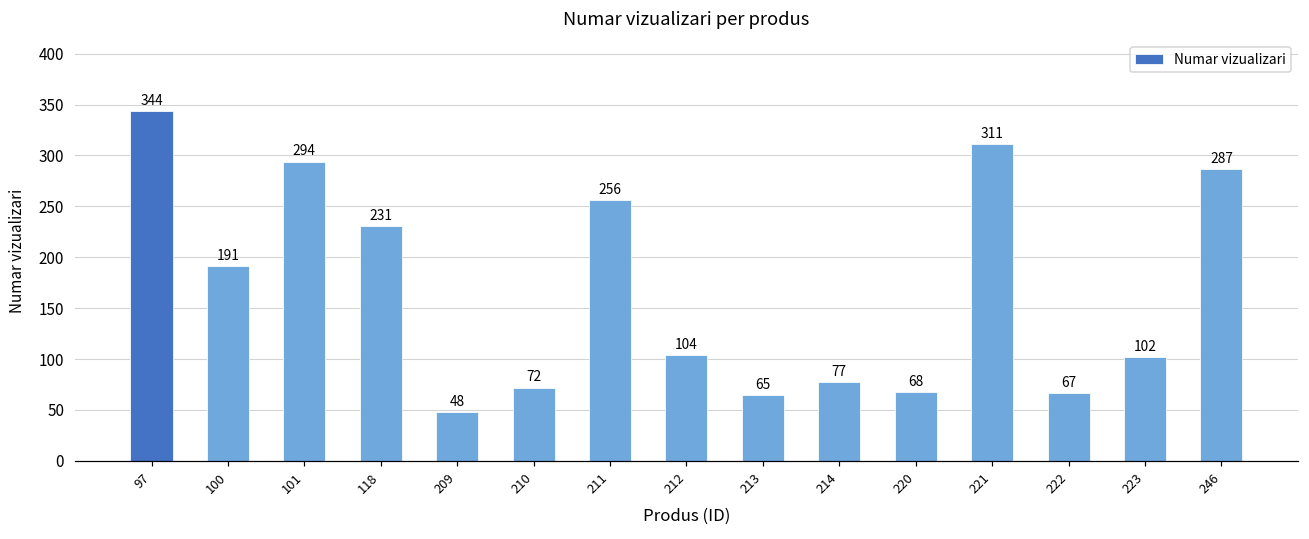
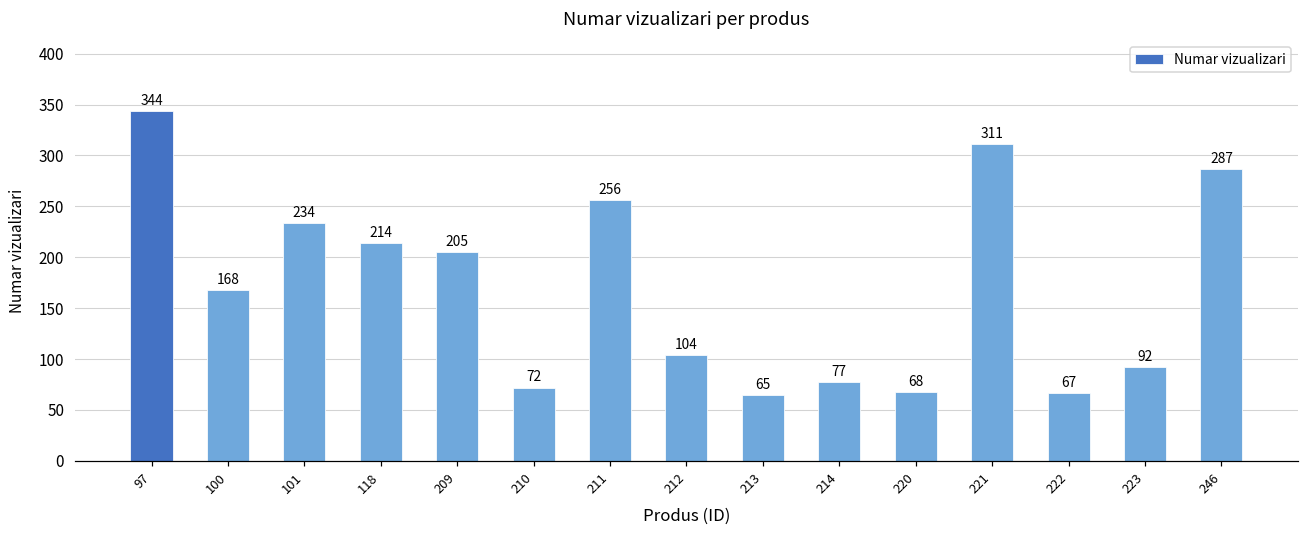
100: 191 -> 168
101: 294 -> 234
118: 231 -> 214
209: 48 -> 205
223: 102 -> 92
